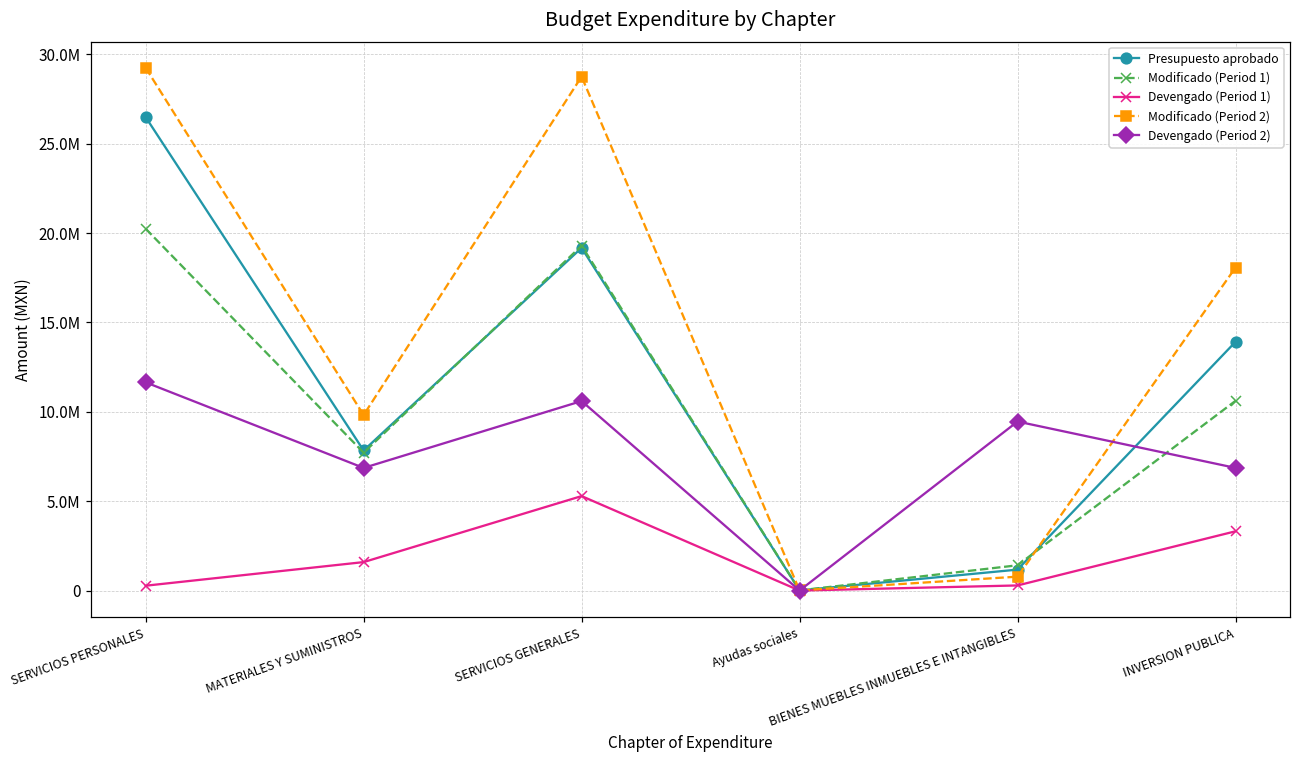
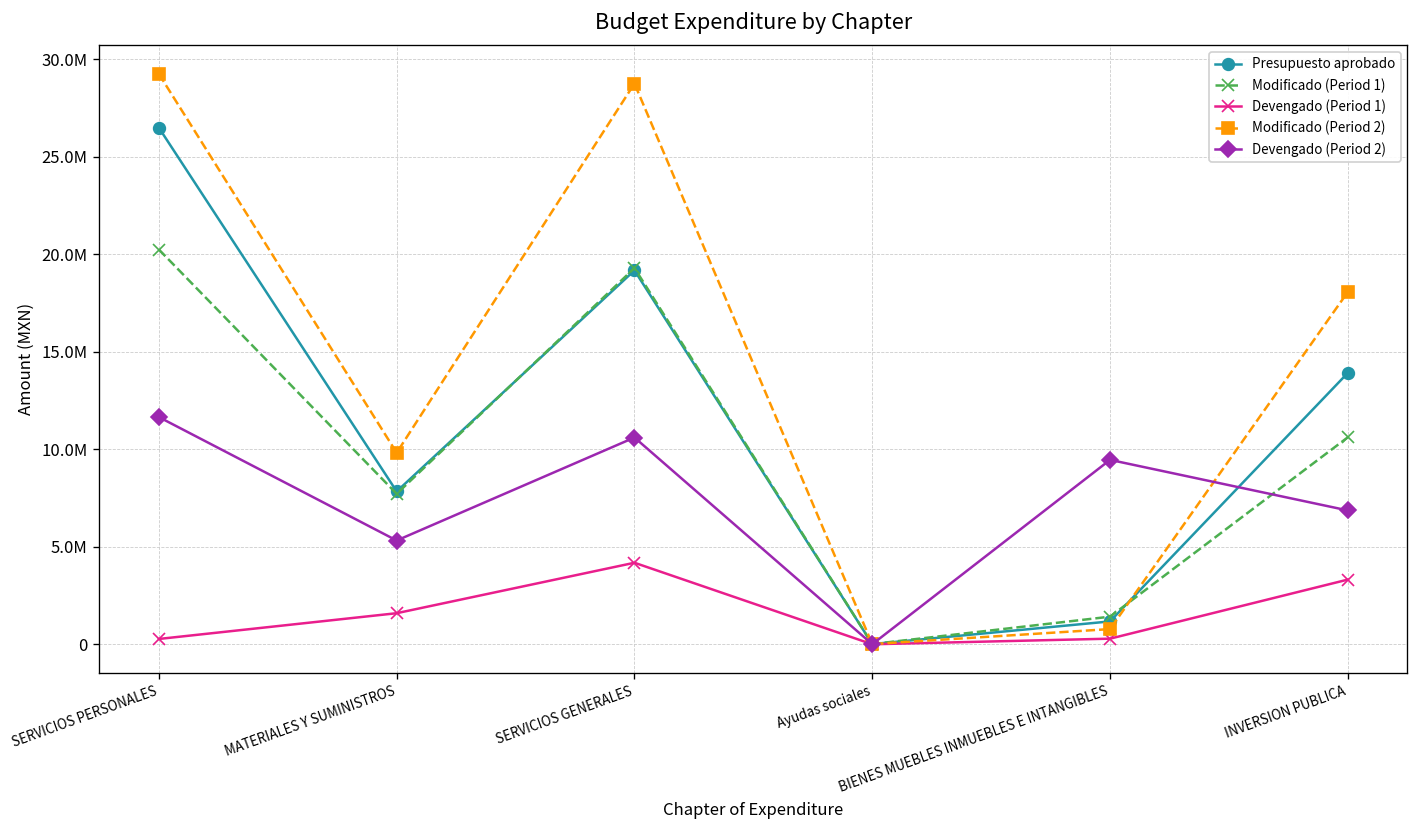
Devengado (Period 2), MATERIALES Y SUMINISTROS: 6900000 -> 5300000
Devengado (Period 1), SERVICIOS GENERALES: 5300000 -> 4200000
